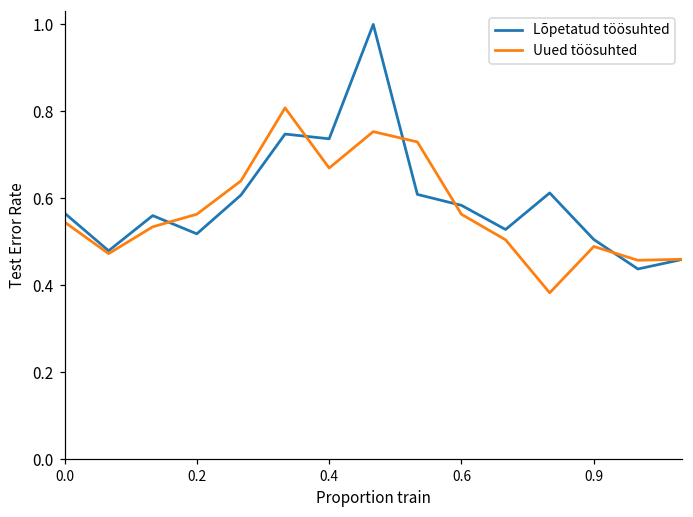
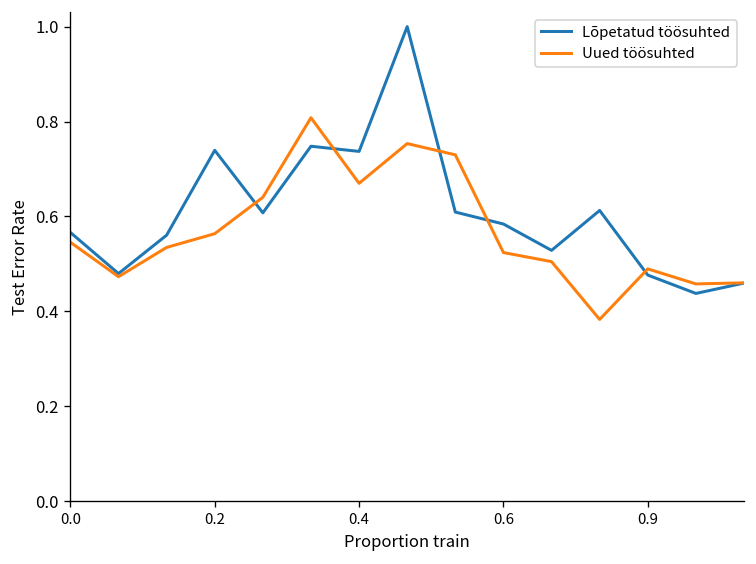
Lõpetatud töösuhted, 0.2: 0.52 -> 0.74
Uued töösuhted, 0.6: 0.56 -> 0.52
Lõpetatud töösuhted, 0.9: 0.51 -> 0.48
